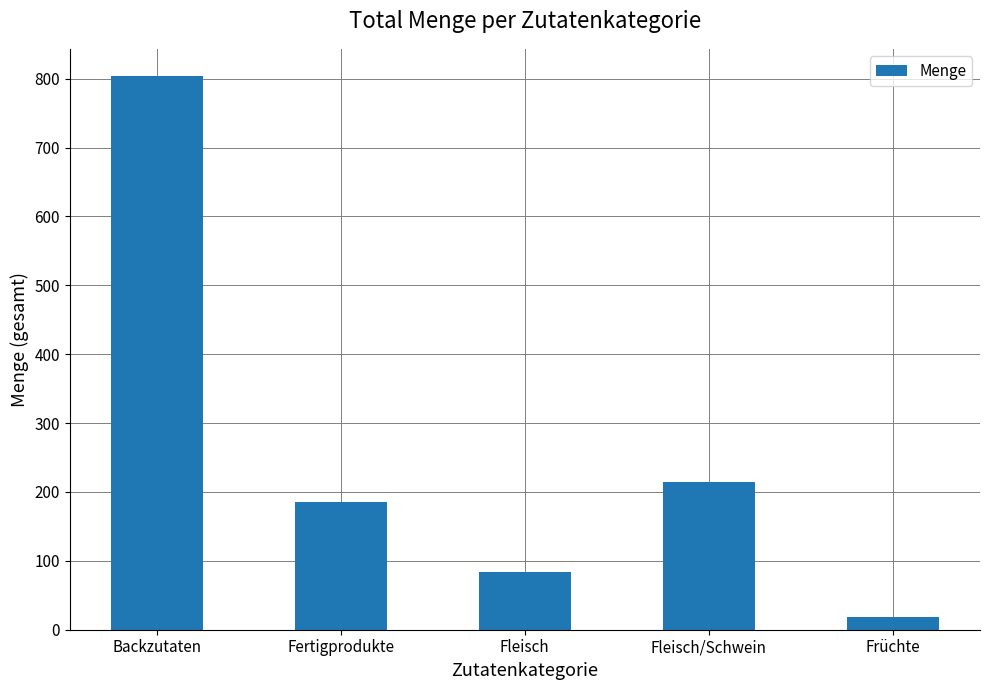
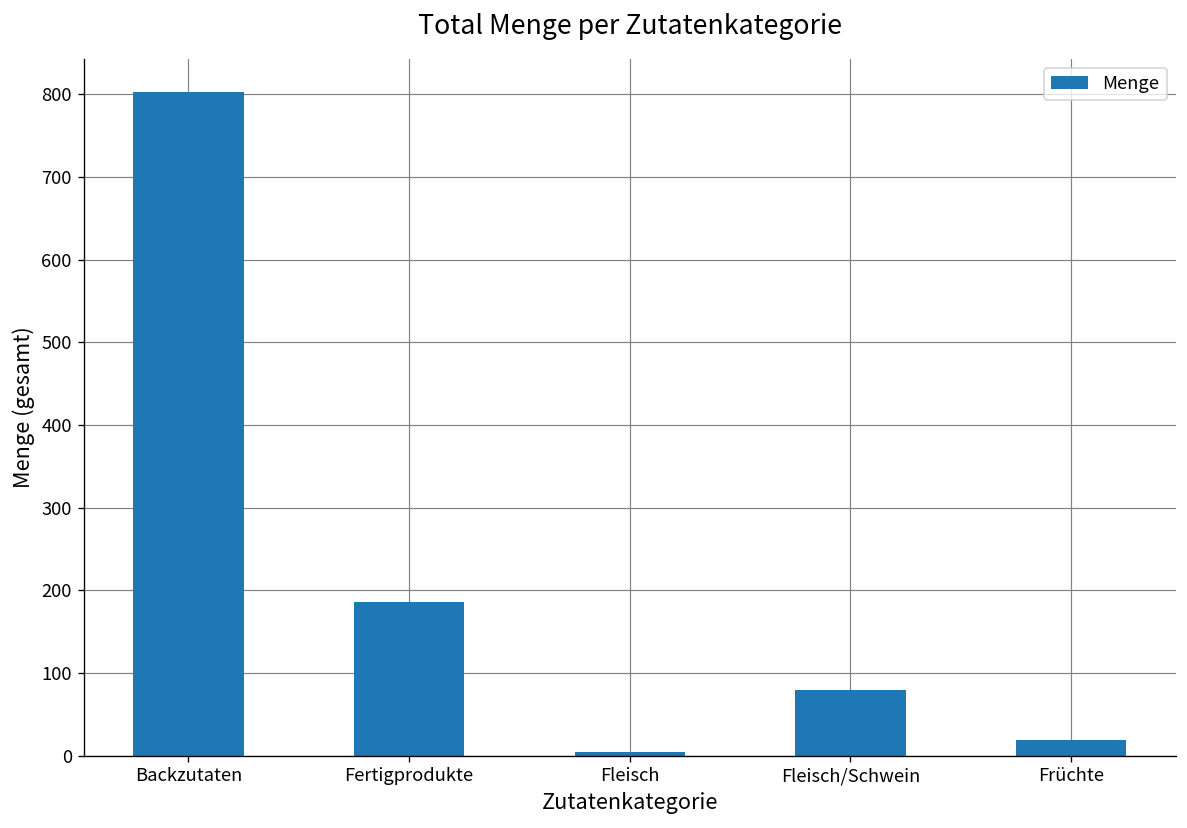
Fleisch: 80 -> 0
Fleisch/Schwein: 220 -> 80
